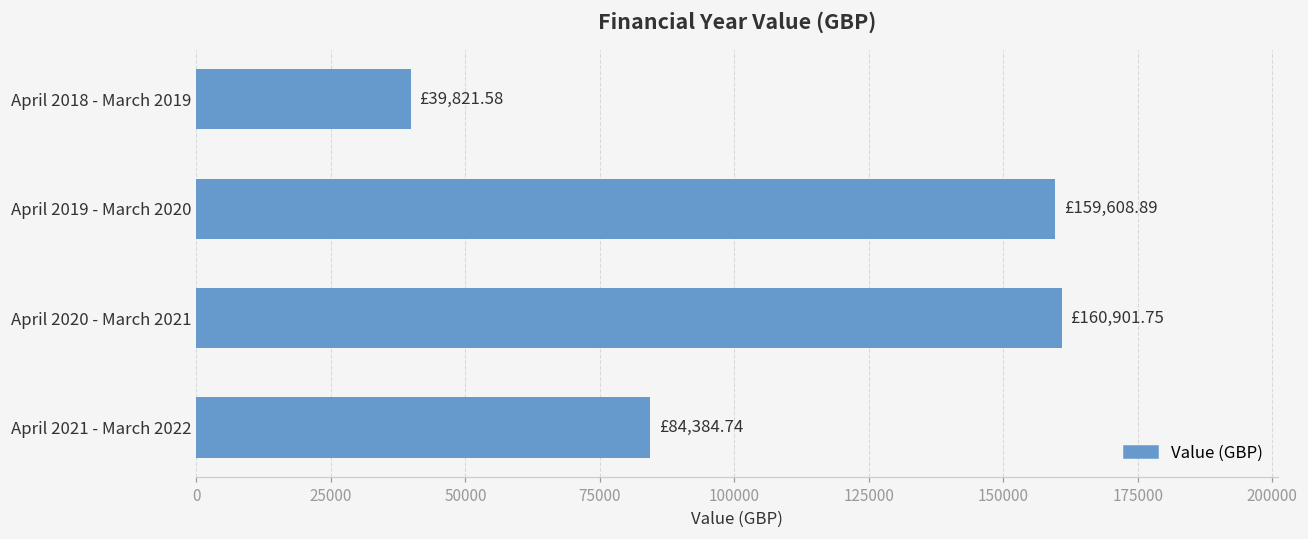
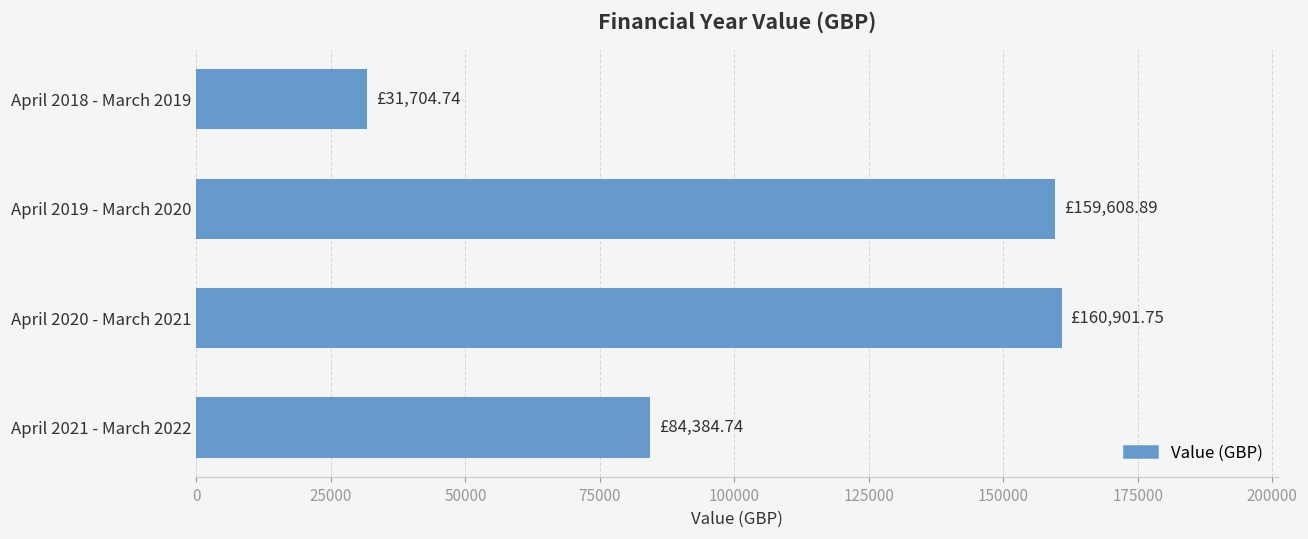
April 2018 - March 2019: £39,821.58 -> £31,704.74
